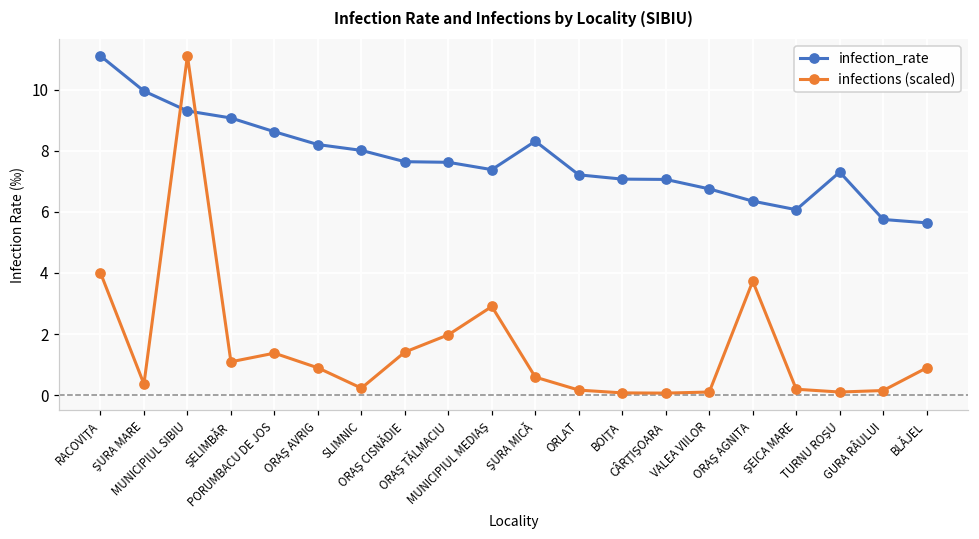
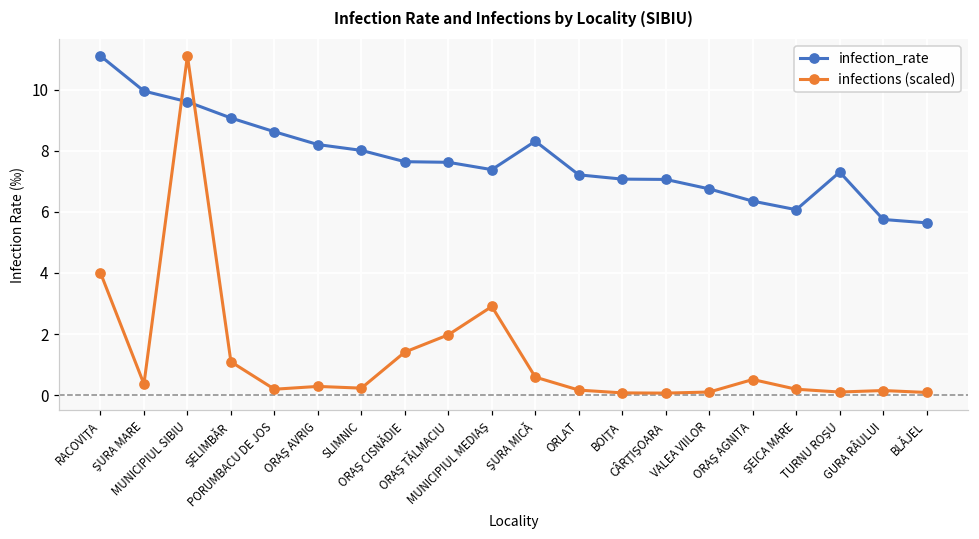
infection_rate, MUNICIPIUL SIBIU: 9.3 -> 9.6
infections (scaled), PORUMBACU DE JOS: 1.4 -> 0.2
infections (scaled), ORAŞ AVRIG: 0.9 -> 0.3
infections (scaled), ORAŞ AGNITA: 3.7 -> 0.5
infections (scaled), BLĂJEL: 0.9 -> 0.1
